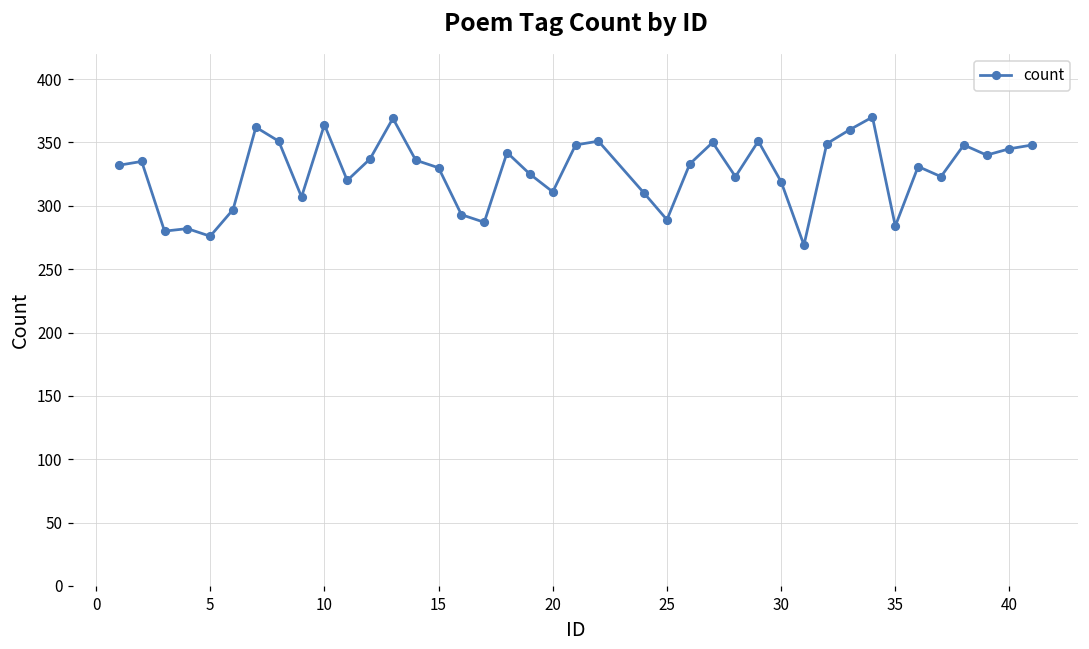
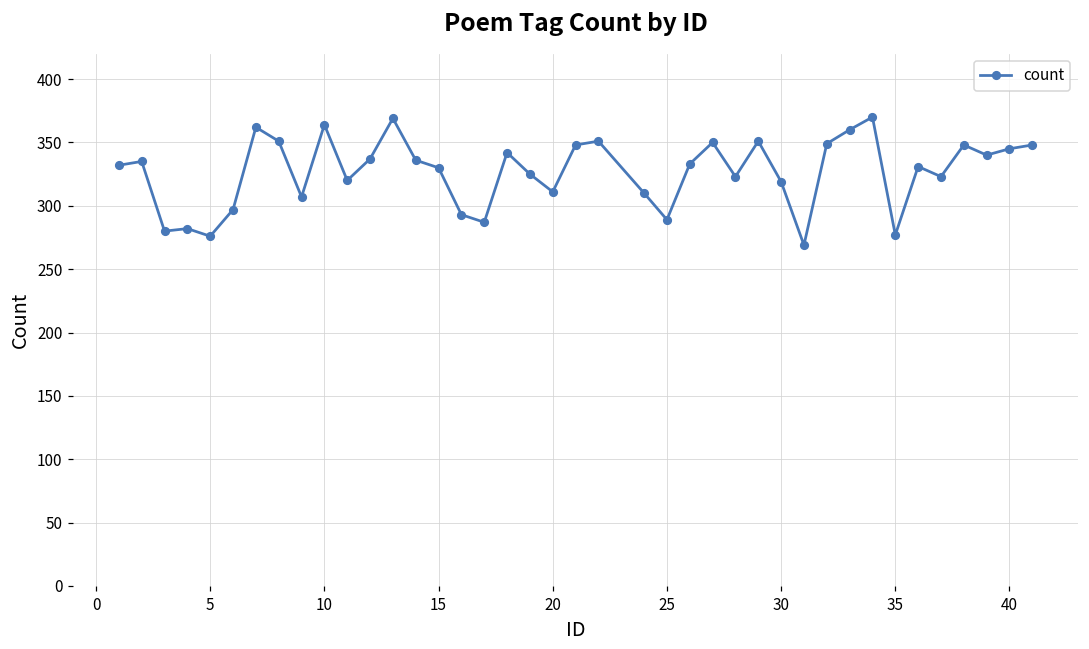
35: 284 -> 277
